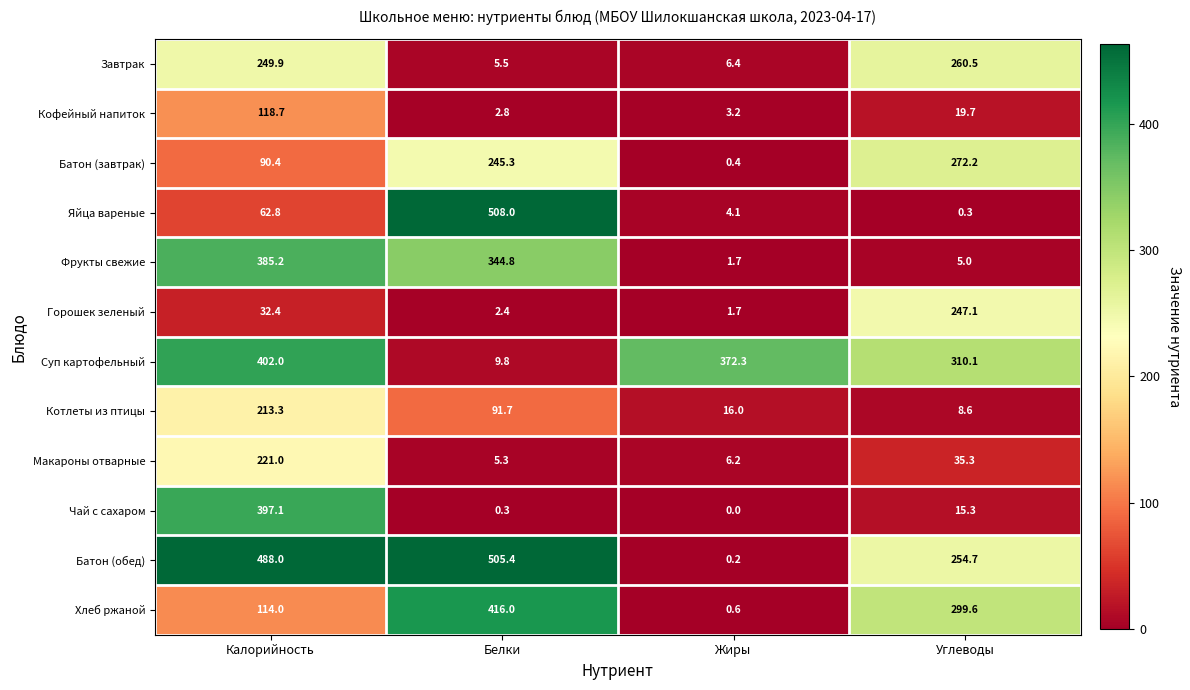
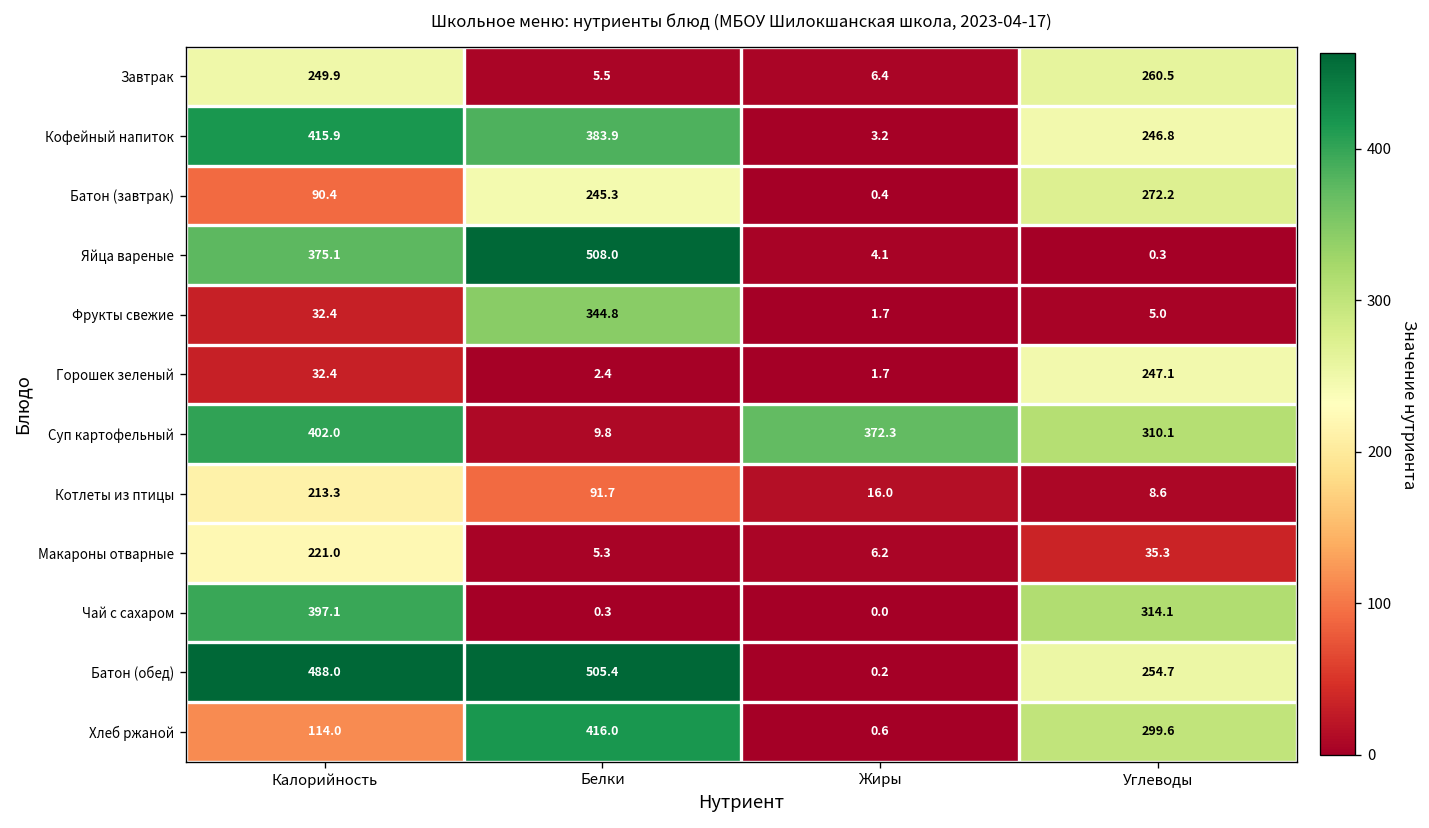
Кофейный напиток, Калорийность: 118.7 -> 415.9
Кофейный напиток, Белки: 2.8 -> 383.9
Кофейный напиток, Углеводы: 19.7 -> 246.8
Яйца вареные, Калорийность: 62.8 -> 375.1
Фрукты свежие, Калорийность: 385.2 -> 32.4
Чай с сахаром, Углеводы: 15.3 -> 314.1
